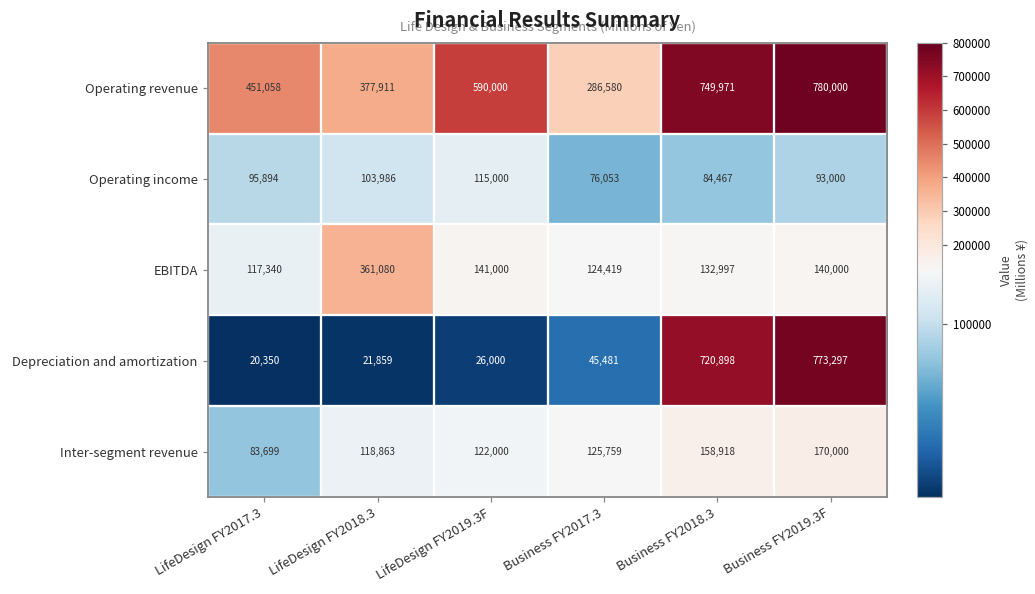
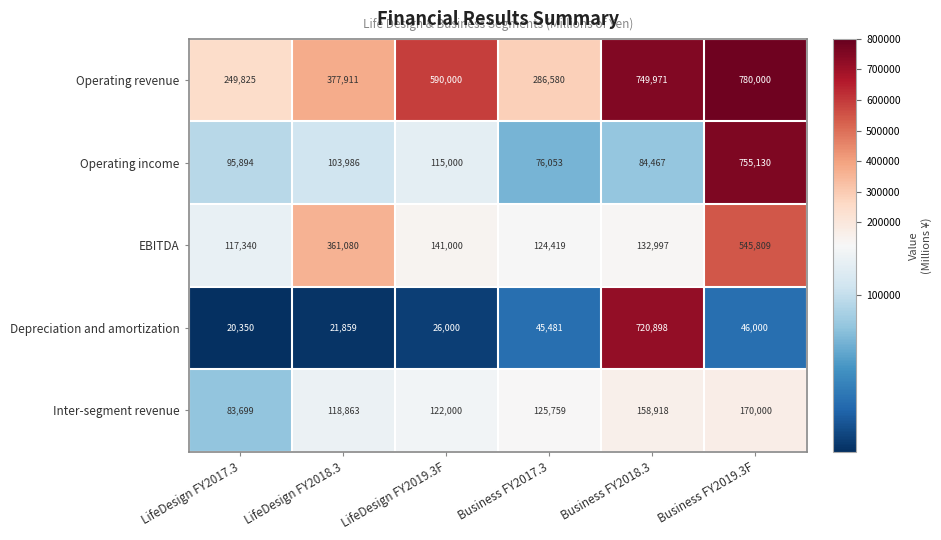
Operating revenue, LifeDesign FY2017.3: 451,058 -> 249,825
Operating income, Business FY2019.3F: 93,000 -> 755,130
EBITDA, Business FY2019.3F: 140,000 -> 545,809
Depreciation and amortization, Business FY2019.3F: 773,297 -> 46,000
